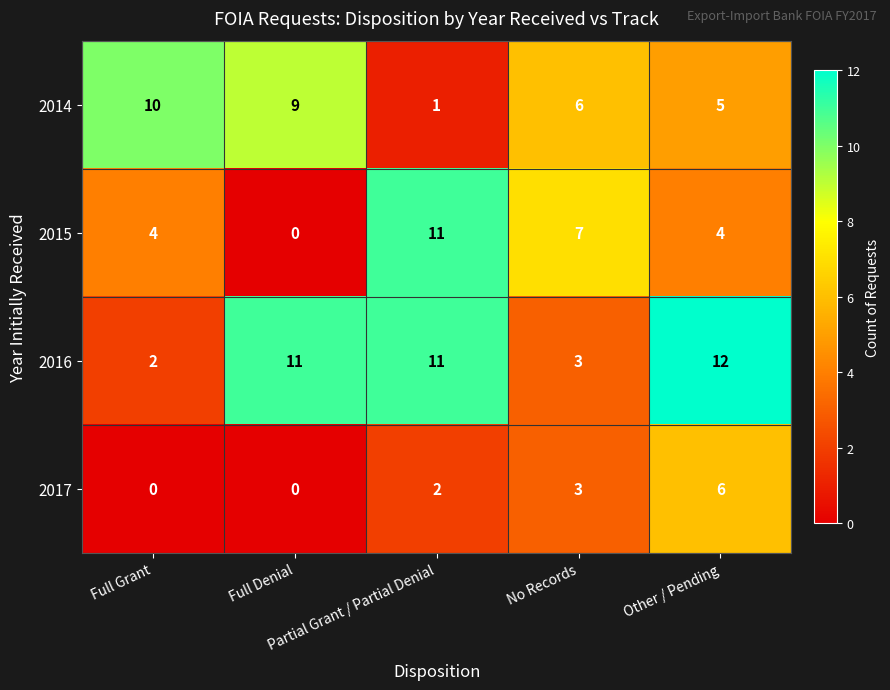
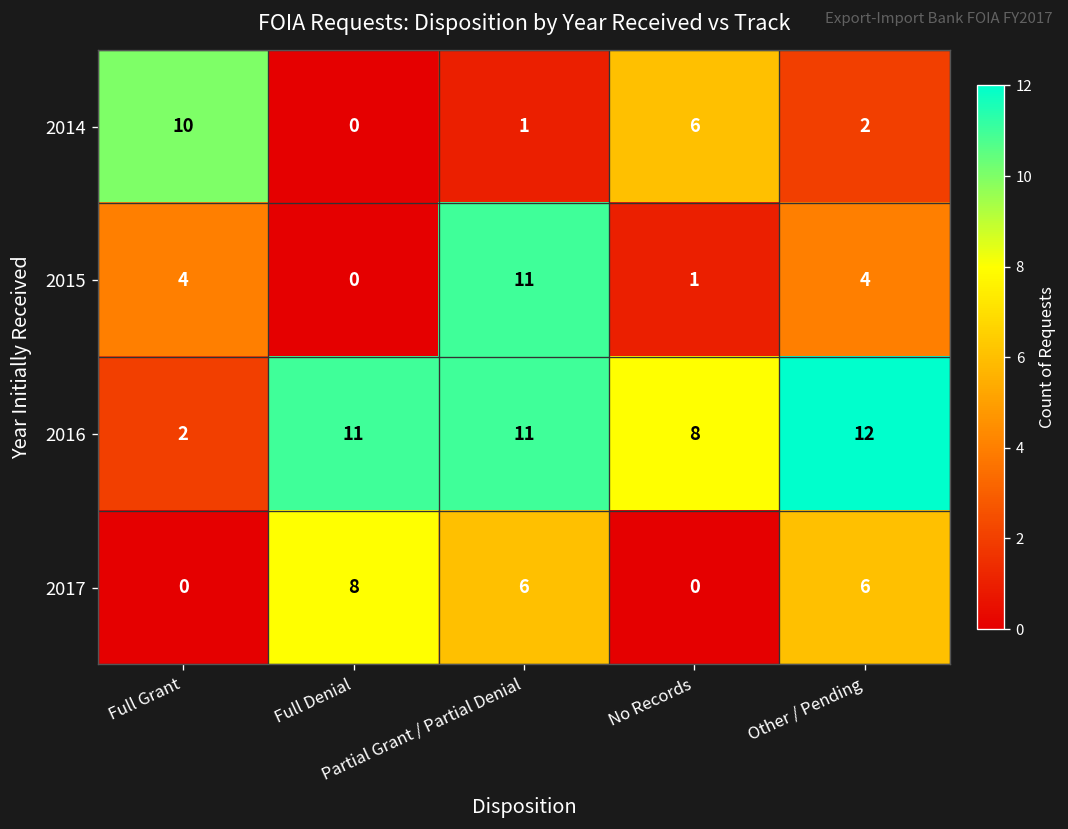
2014, Full Denial: 9 -> 0
2014, Other / Pending: 5 -> 2
2015, No Records: 7 -> 1
2016, No Records: 3 -> 8
2017, Full Denial: 0 -> 8
2017, Partial Grant / Partial Denial: 2 -> 6
2017, No Records: 3 -> 0
